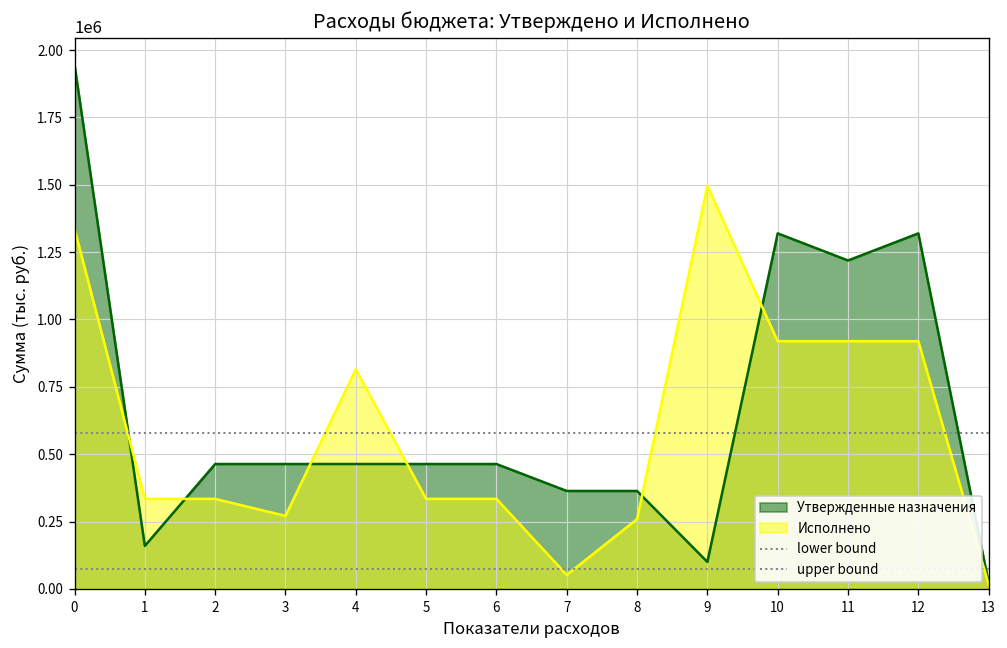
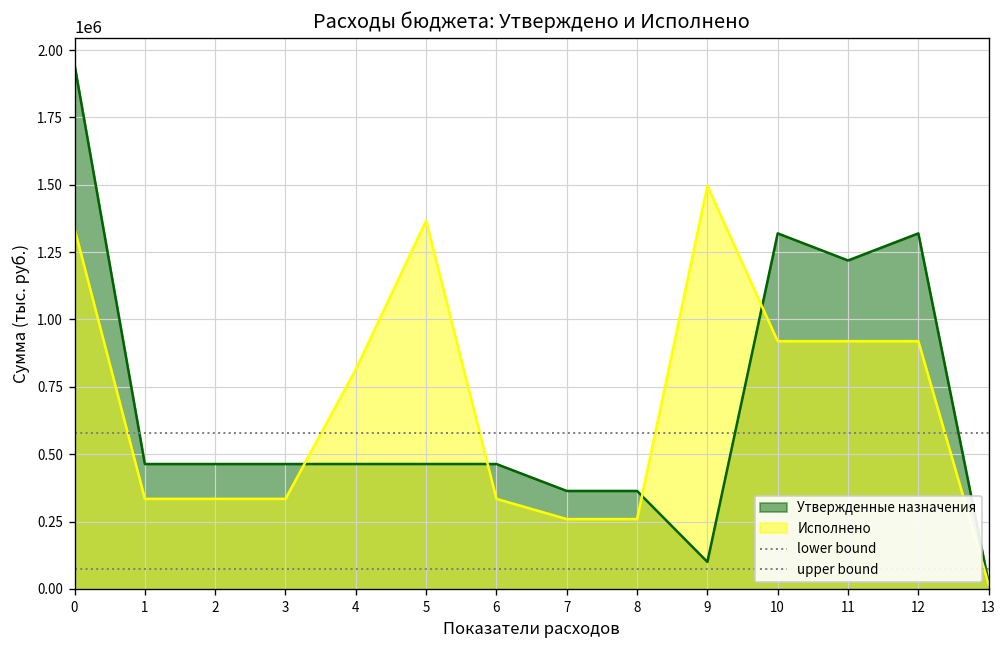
Утвержденные назначения, 1: 160000 -> 460000
Исполнено, 3: 270000 -> 330000
Исполнено, 5: 330000 -> 1370000
Исполнено, 7: 50000 -> 260000
